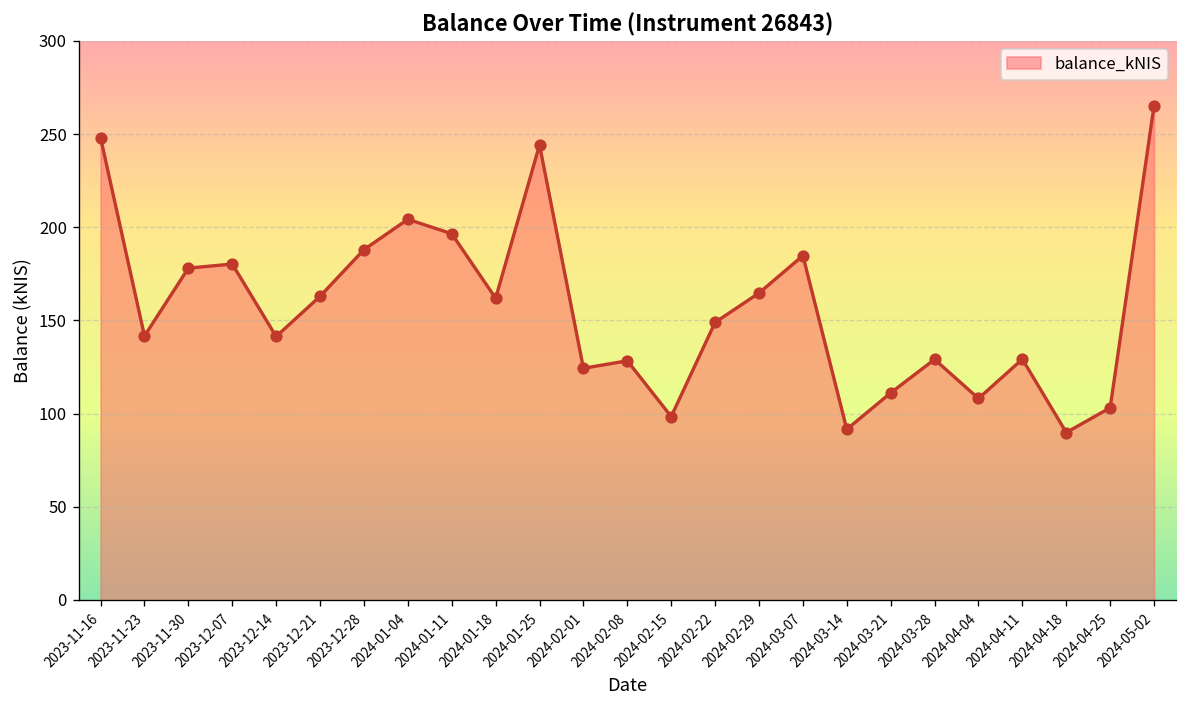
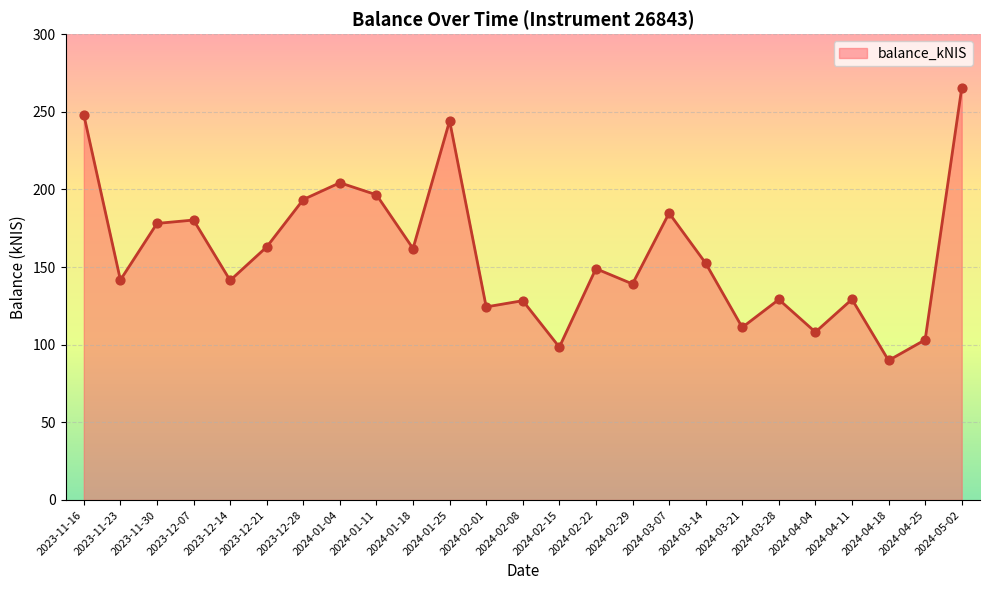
2023-12-28: 188 -> 194
2024-02-29: 165 -> 139
2024-03-14: 92 -> 153
